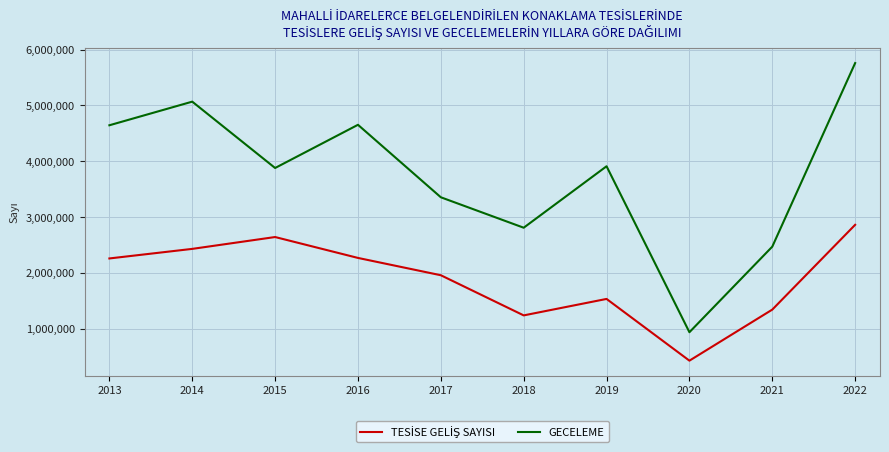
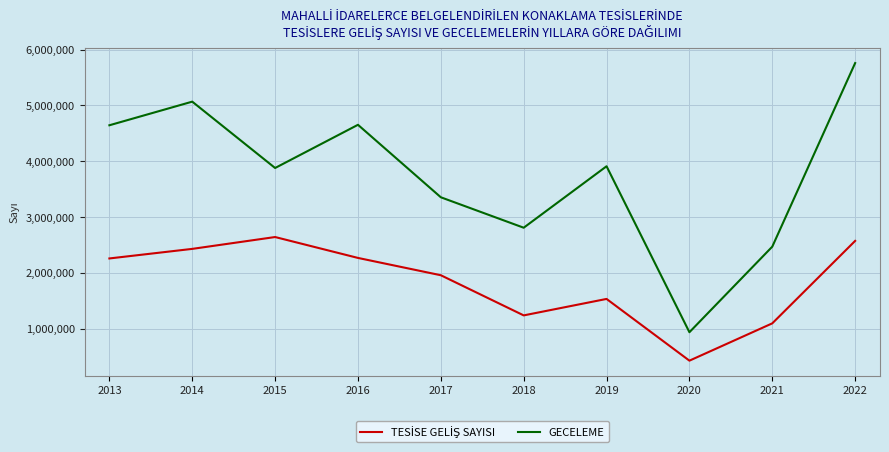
TESİSE GELİŞ SAYISI, 2021: 1,300,000 -> 1,100,000
TESİSE GELİŞ SAYISI, 2022: 2,900,000 -> 2,600,000
